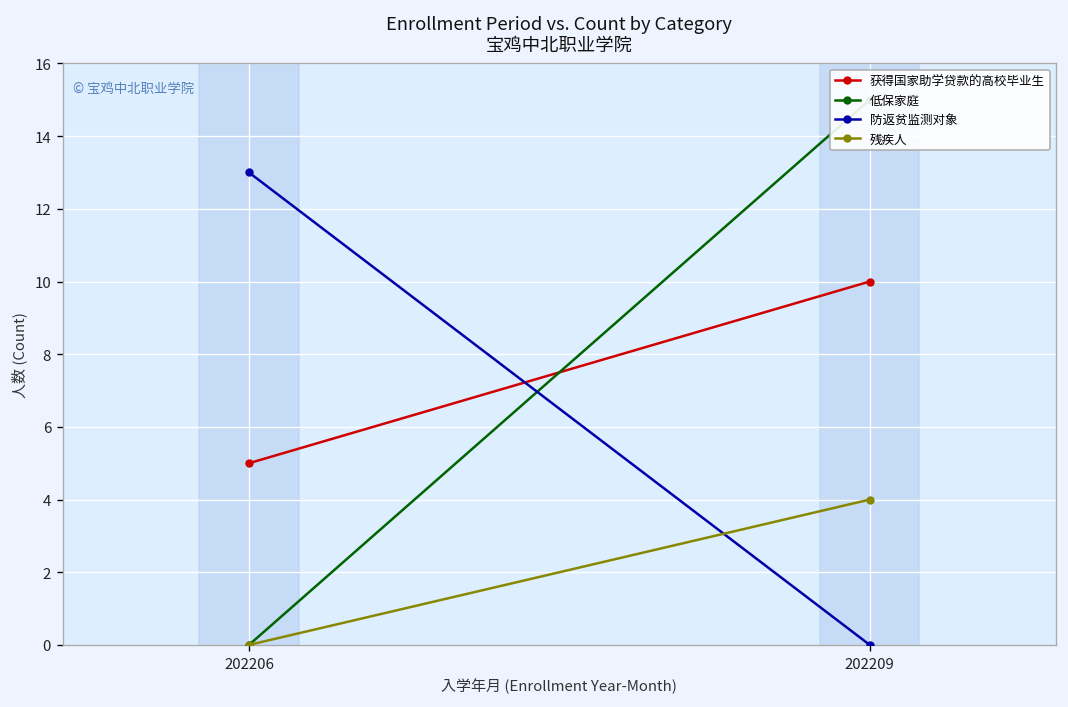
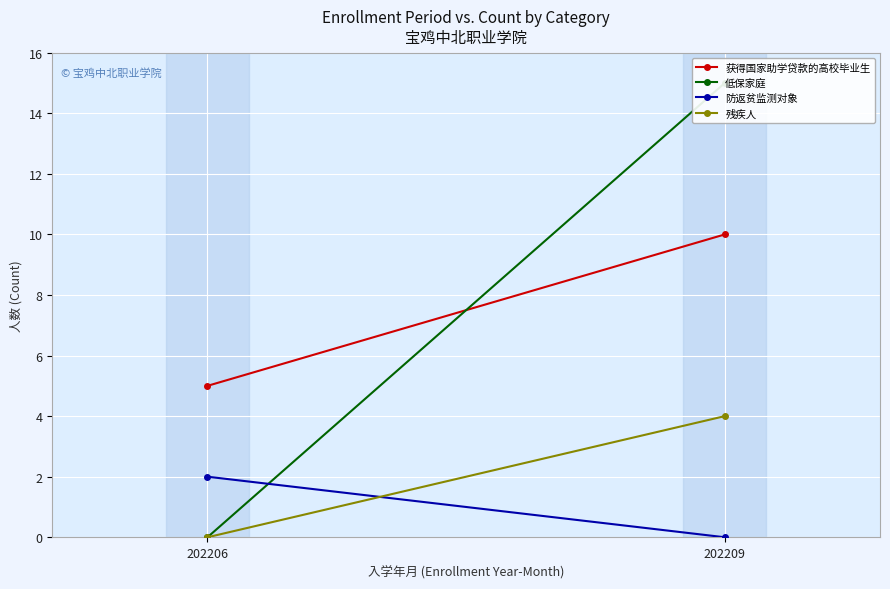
防返贫监测对象, 202206: 13 -> 2
